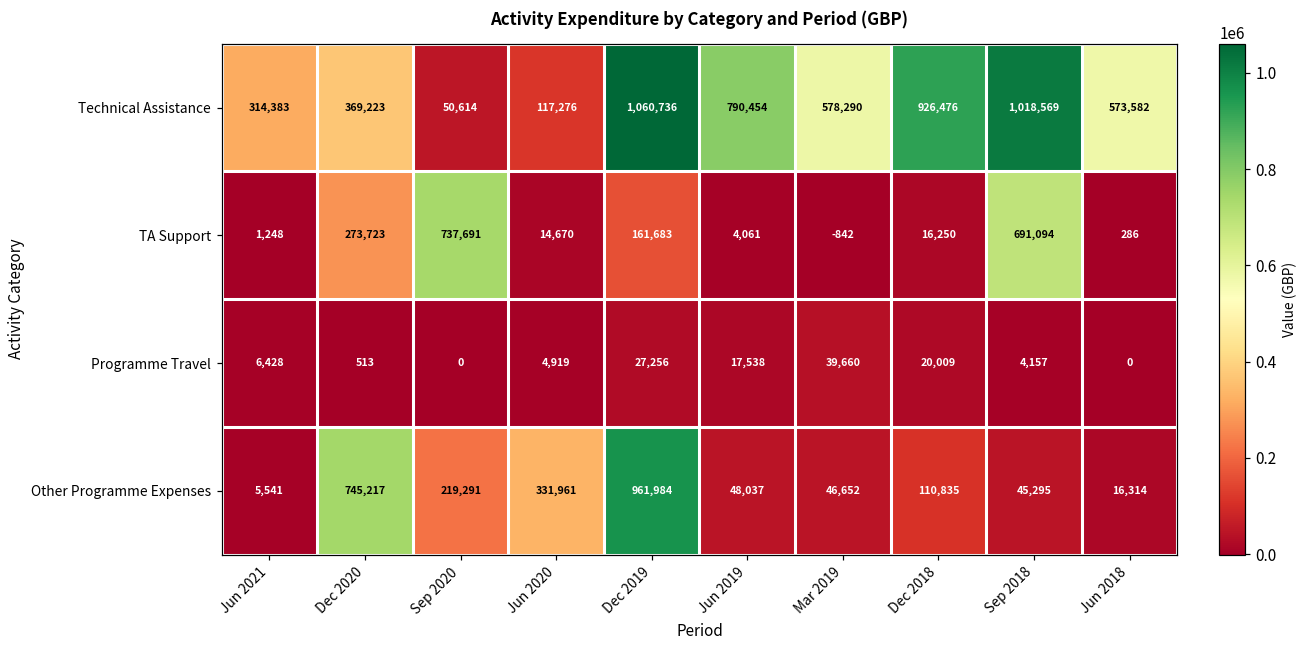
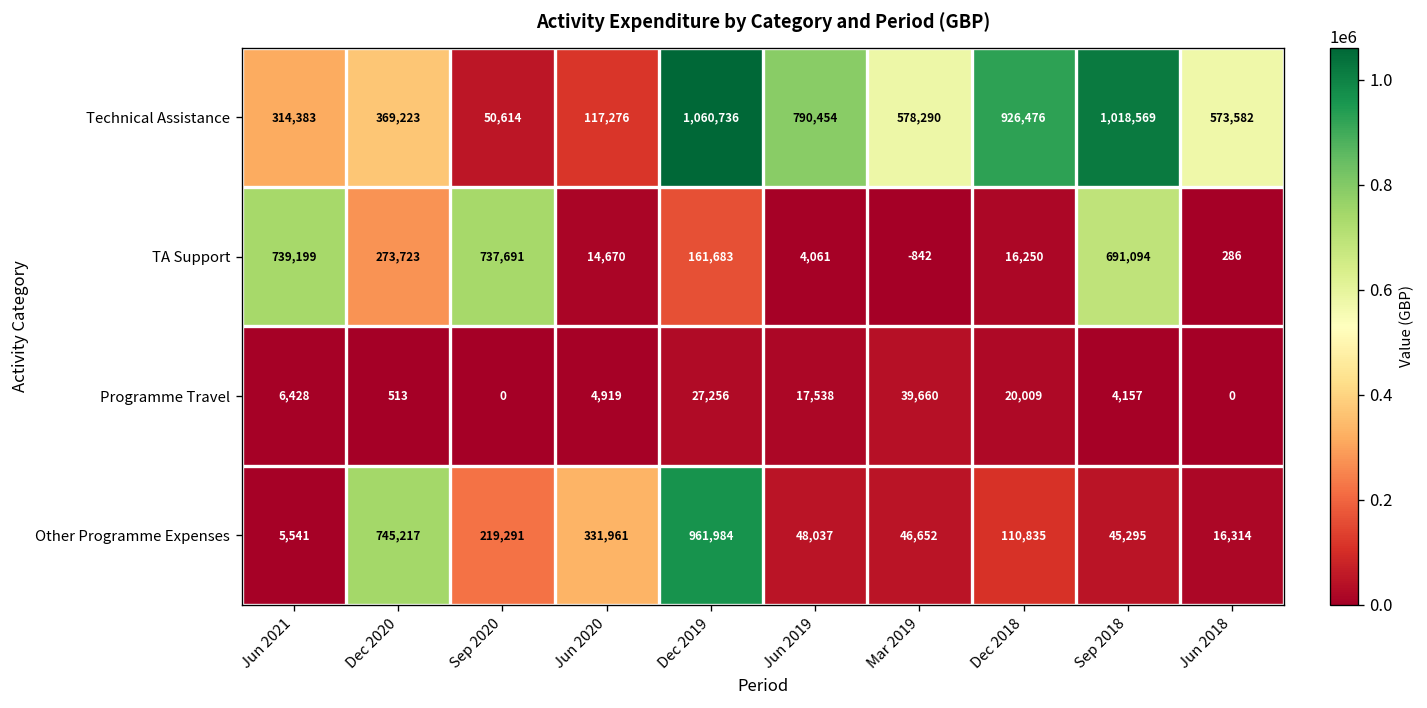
TA Support, Jun 2021: 1,248 -> 739,199
